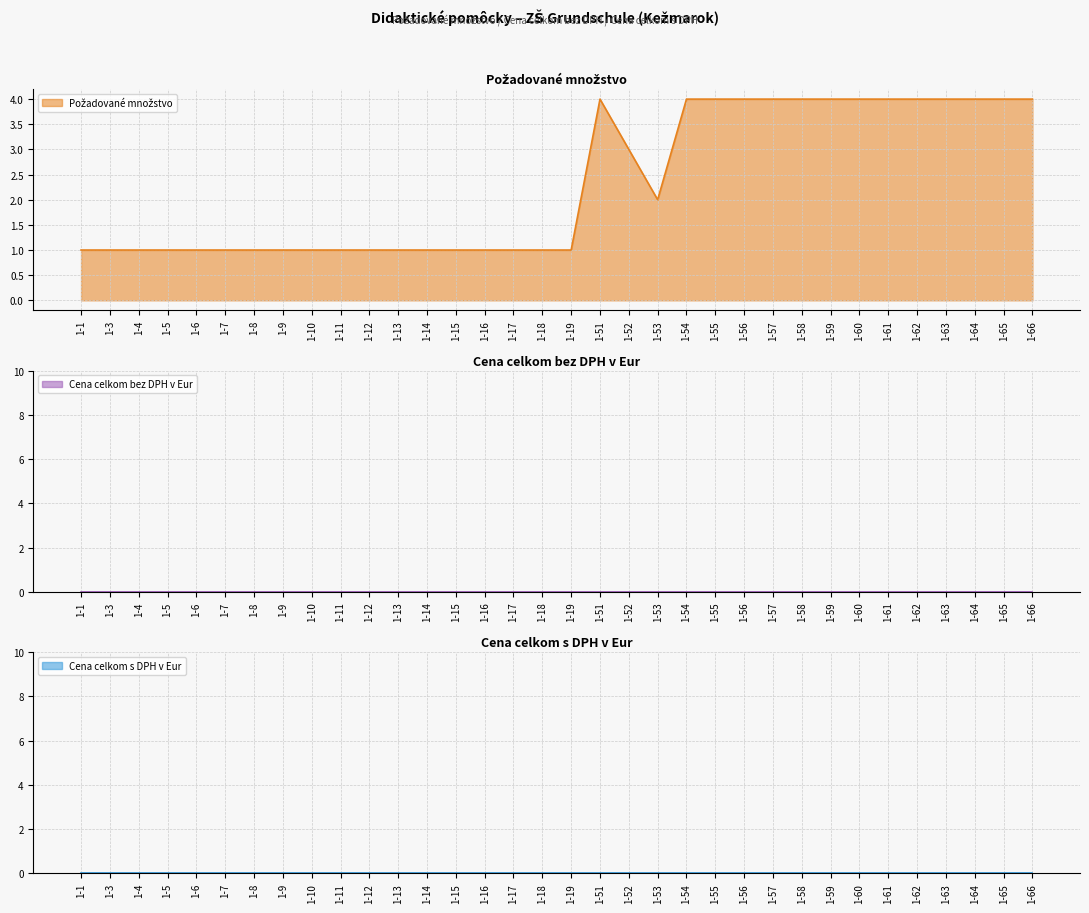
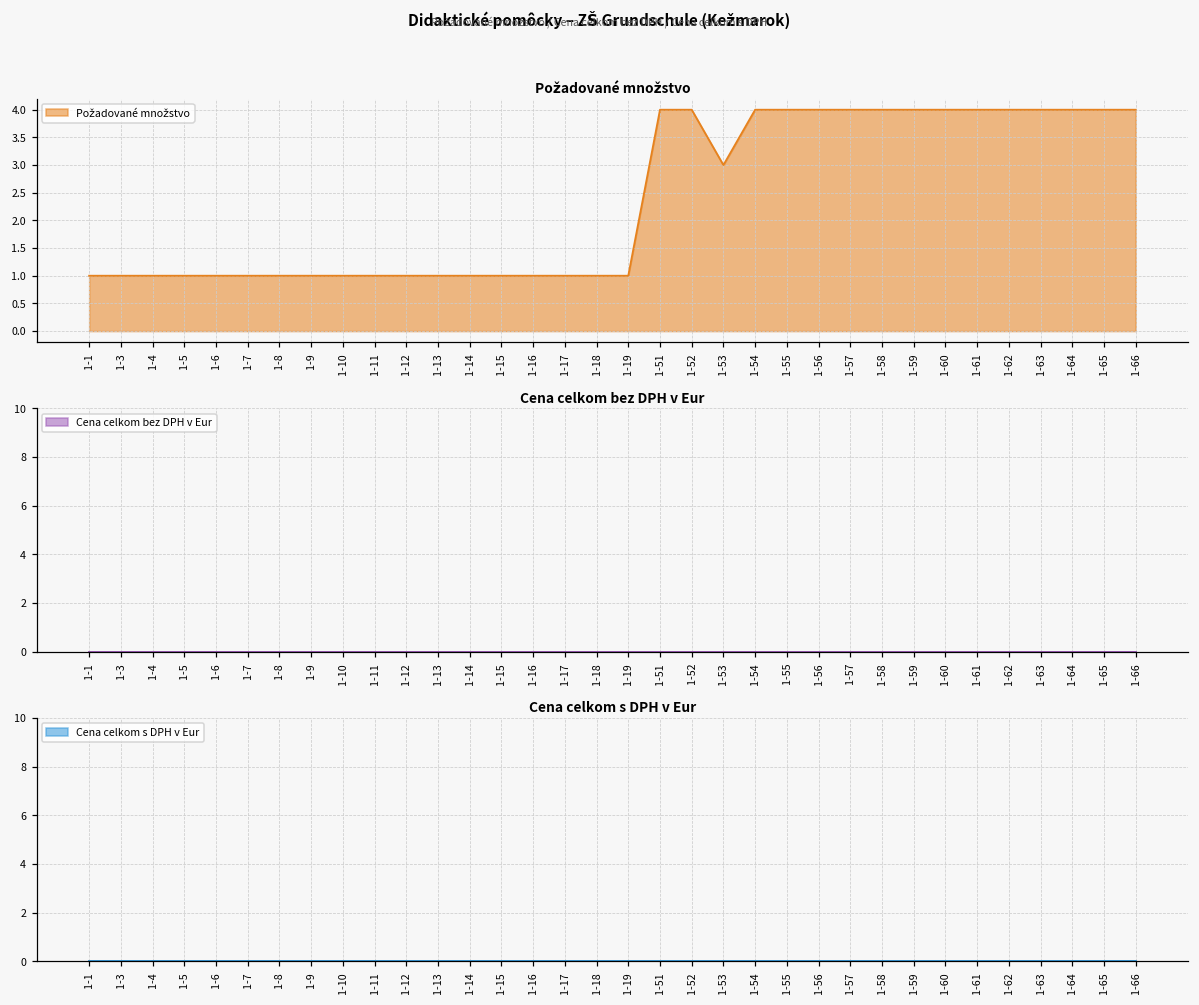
Požadované množstvo, 1-52: 3 -> 4
Požadované množstvo, 1-53: 2 -> 3
